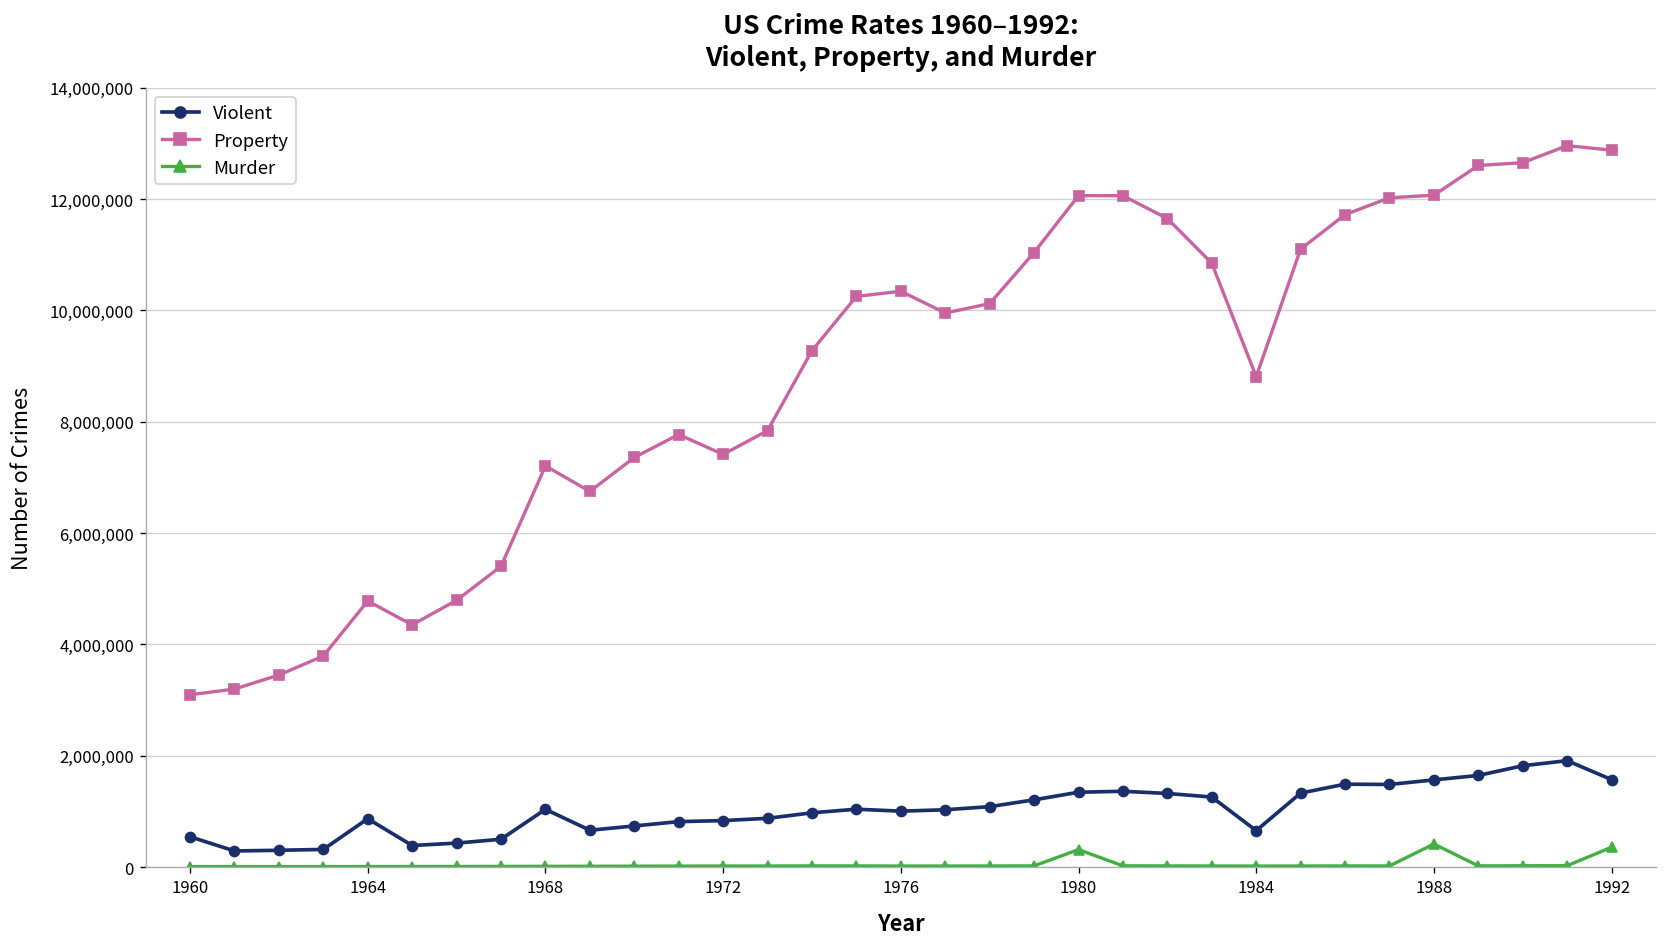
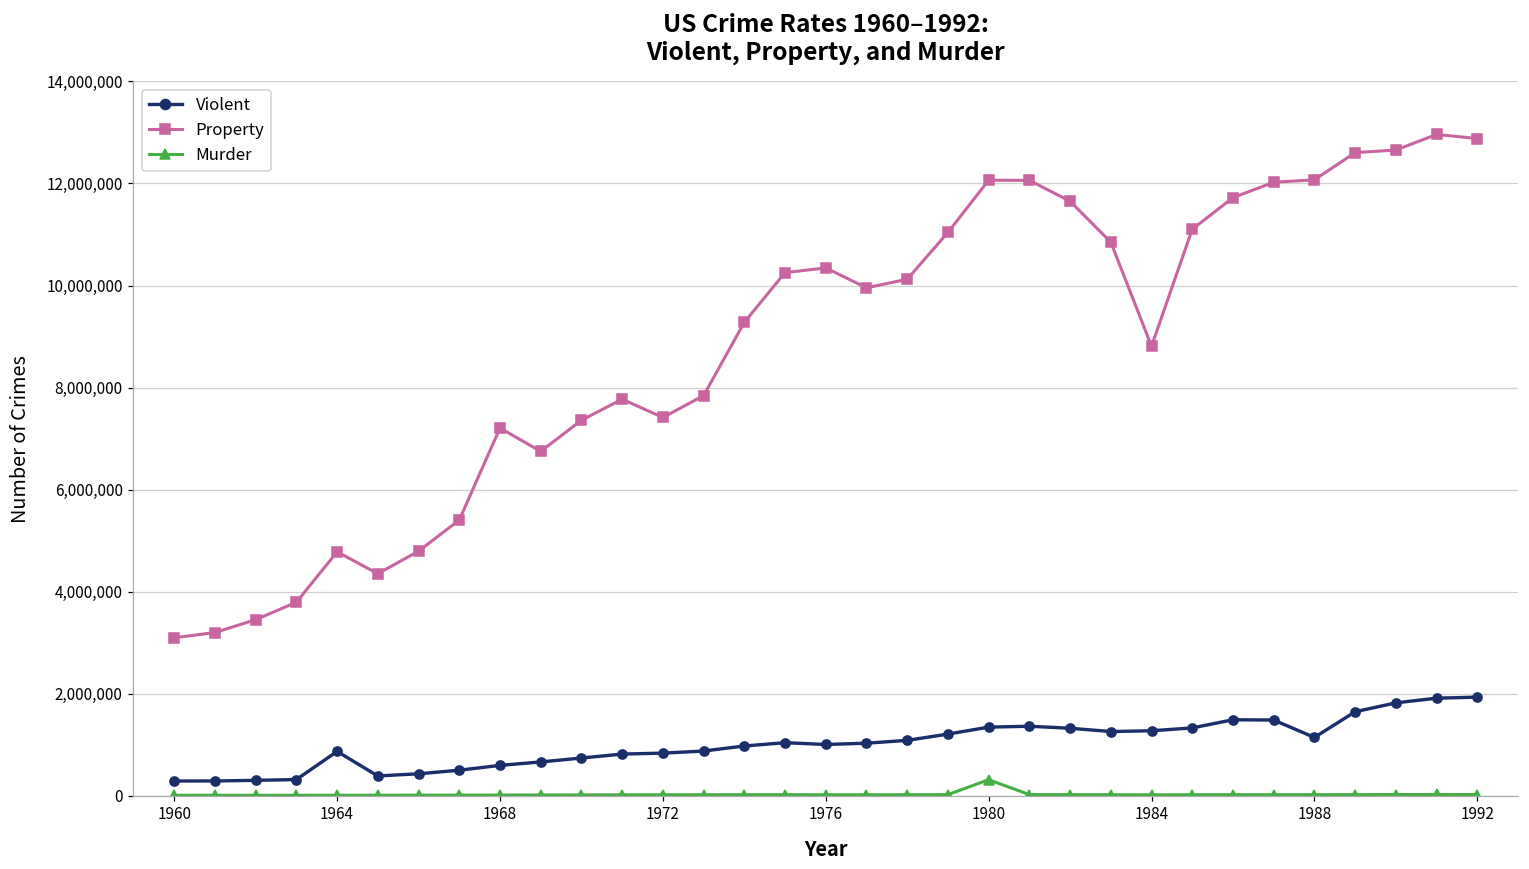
Violent, 1960: 500,000 -> 300,000
Violent, 1968: 1,000,000 -> 600,000
Violent, 1984: 700,000 -> 1,300,000
Violent, 1988: 1,600,000 -> 1,100,000
Murder, 1988: 400,000 -> 0
Violent, 1992: 1,600,000 -> 1,900,000
Murder, 1992: 400,000 -> 0
